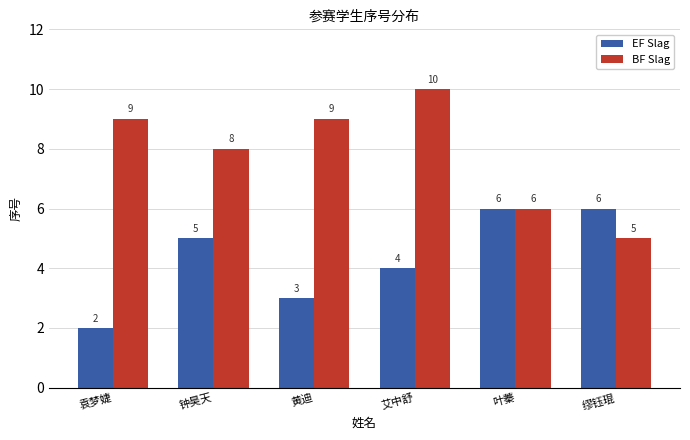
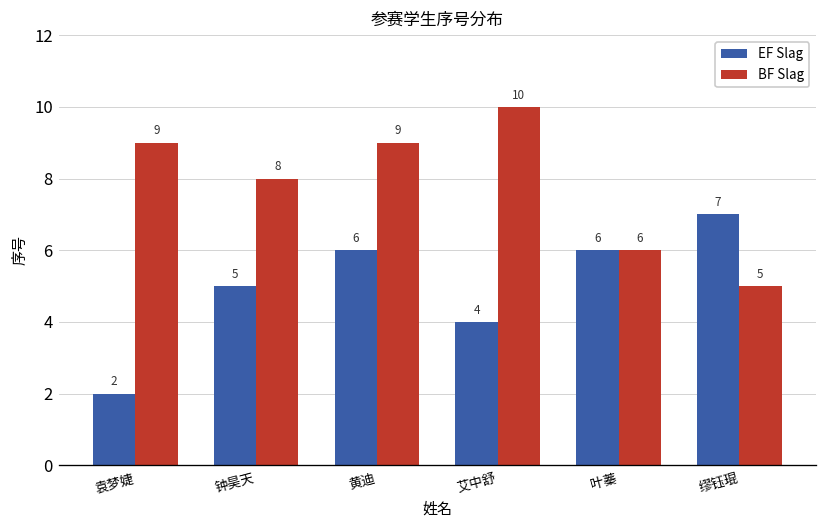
EF Slag, 黄迪: 3 -> 6
EF Slag, 缪钰琨: 6 -> 7
